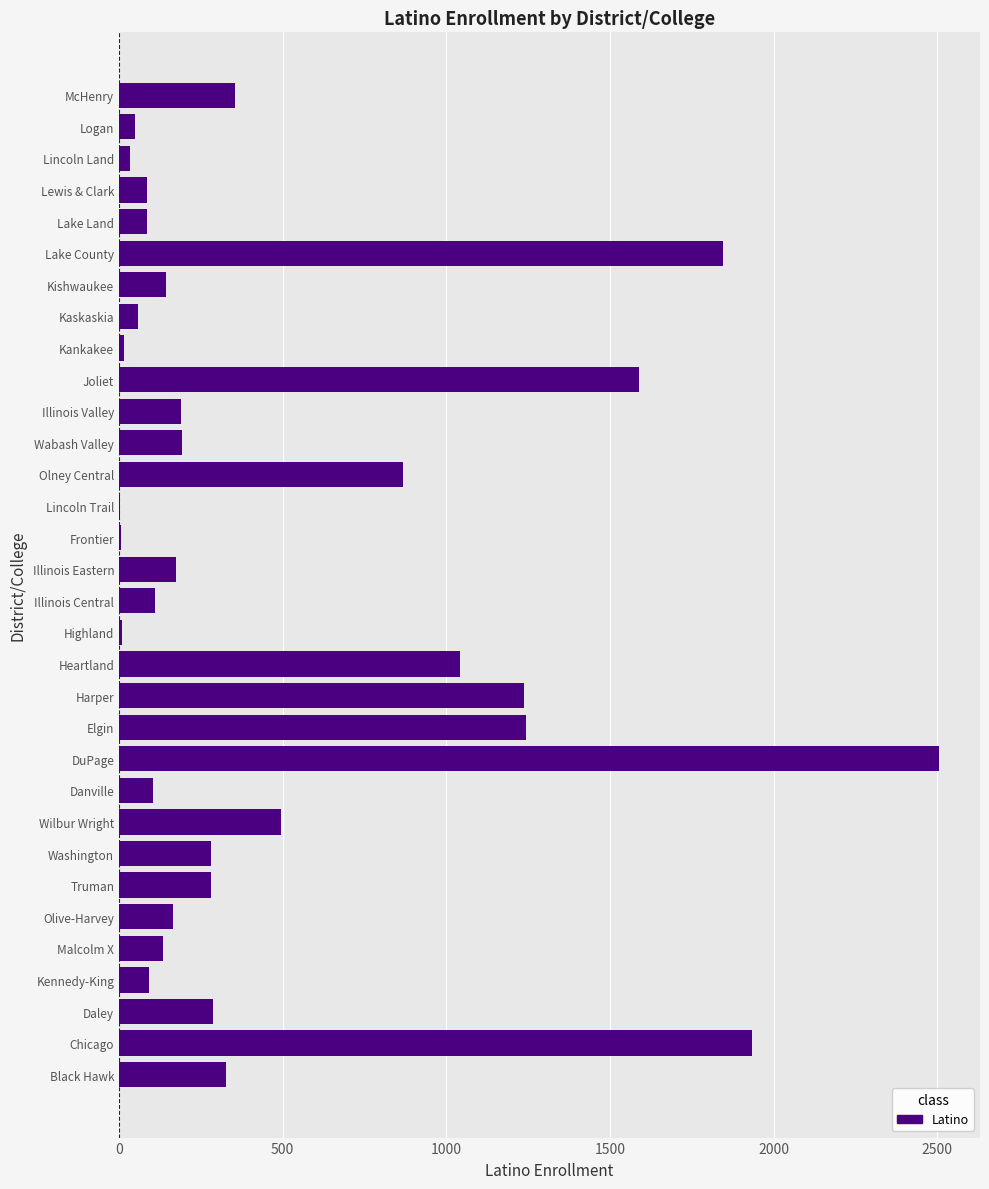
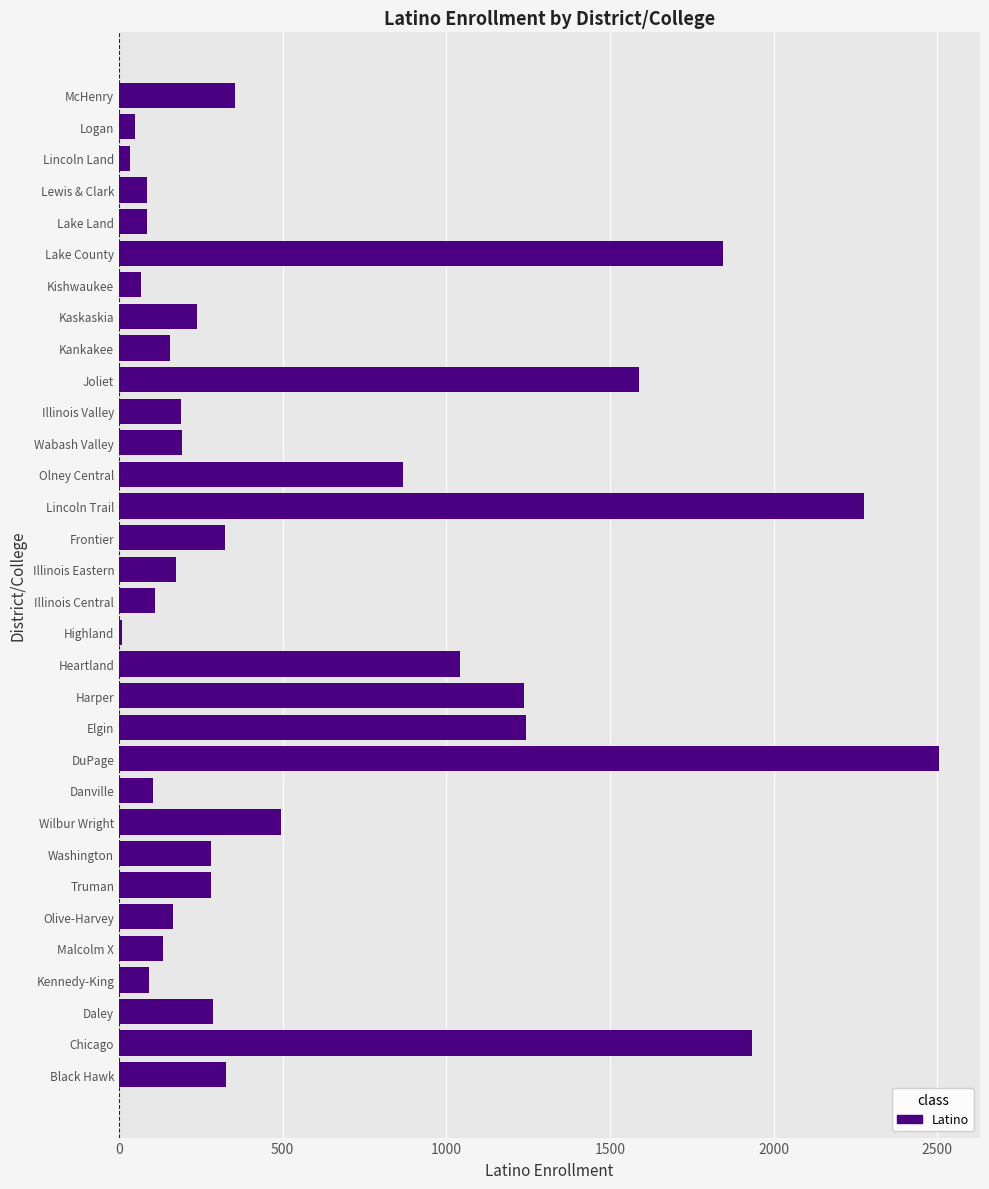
Kishwaukee: 140 -> 70
Kaskaskia: 60 -> 240
Kankakee: 10 -> 160
Lincoln Trail: 0 -> 2280
Frontier: 10 -> 320
